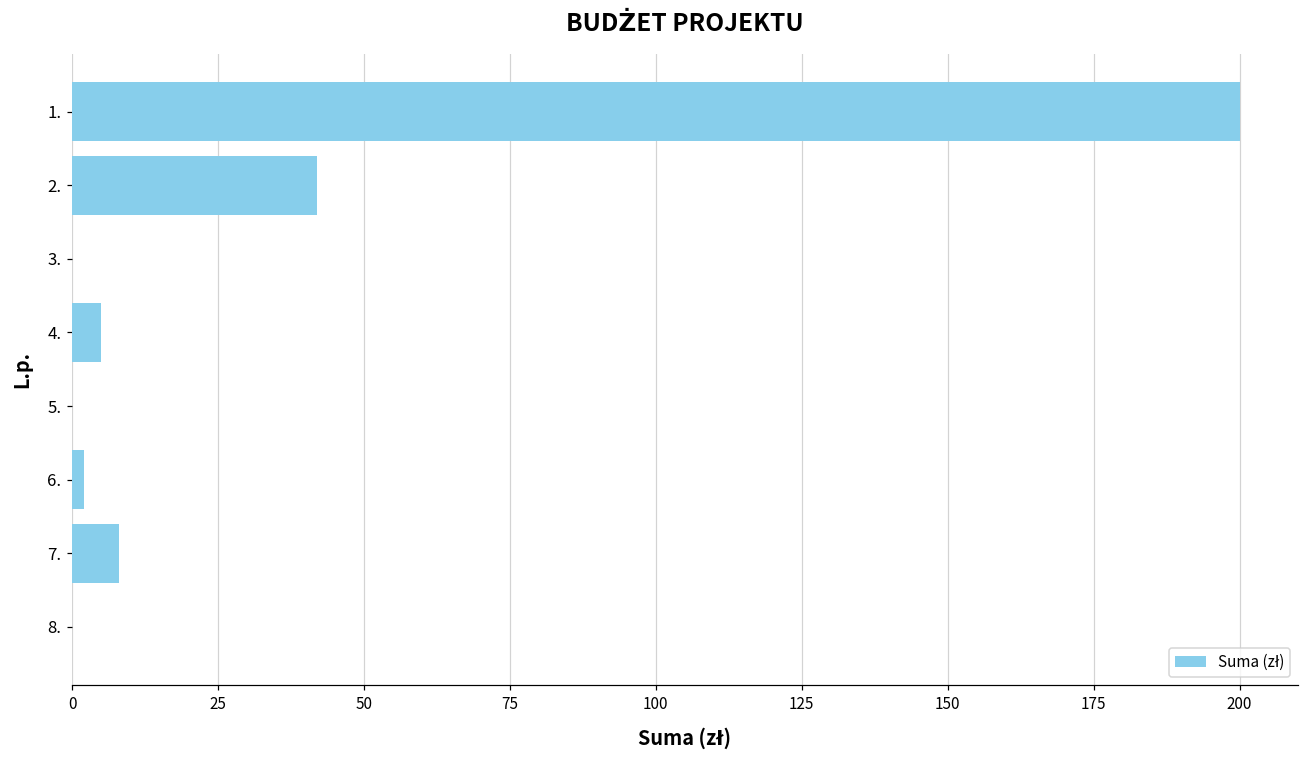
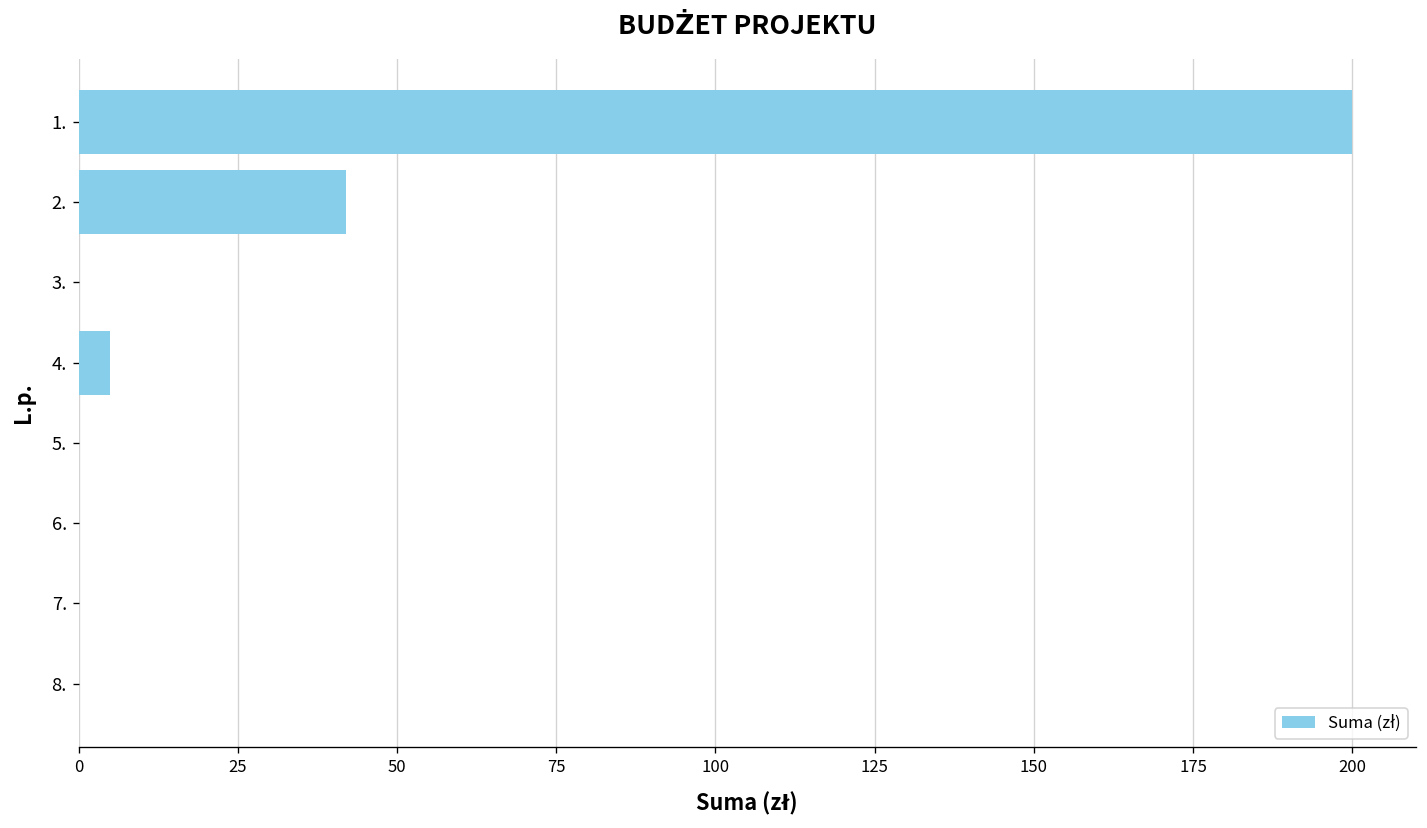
6.: 2 -> 0
7.: 8 -> 0
